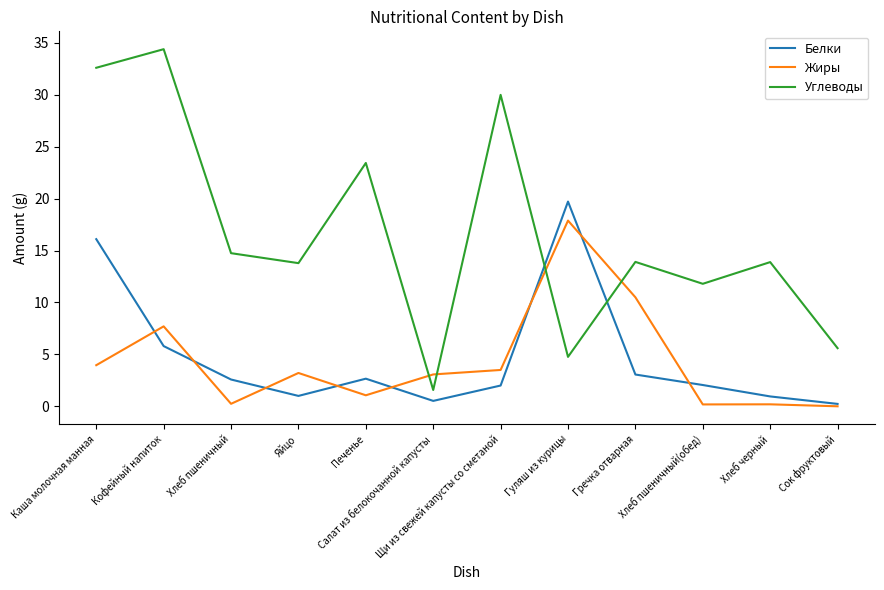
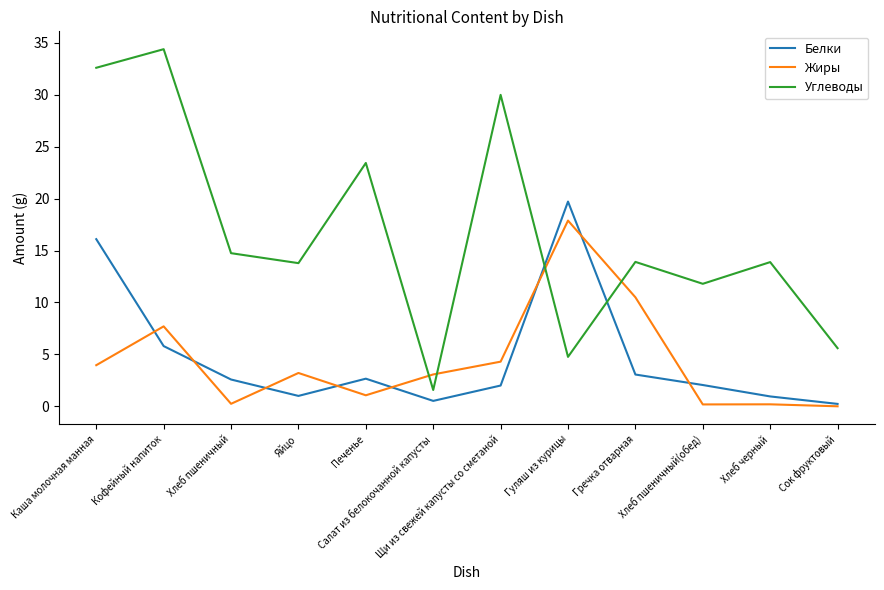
Жиры, Щи из свежей капусты со сметаной: 3.5 -> 4.3
